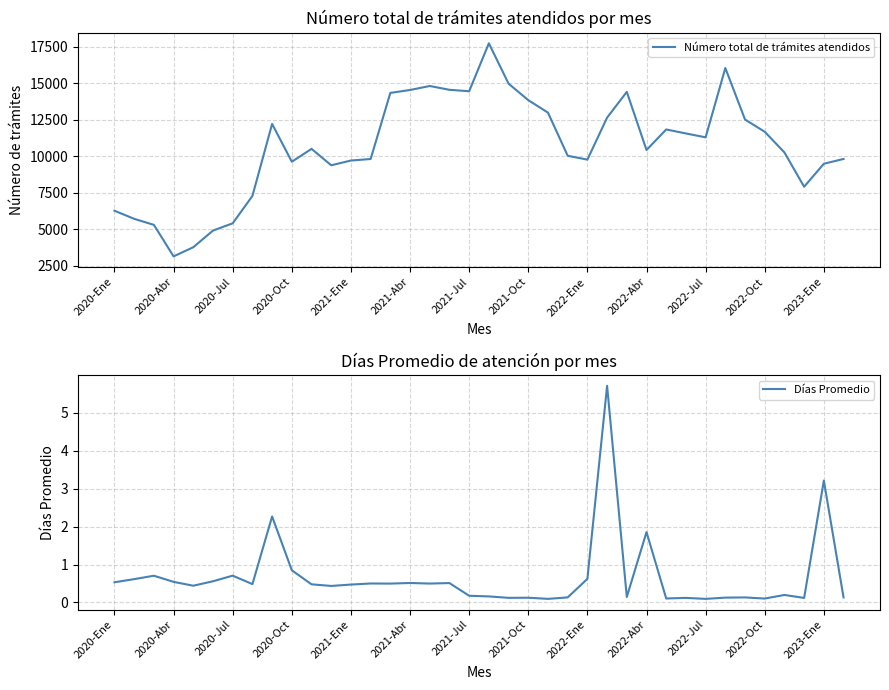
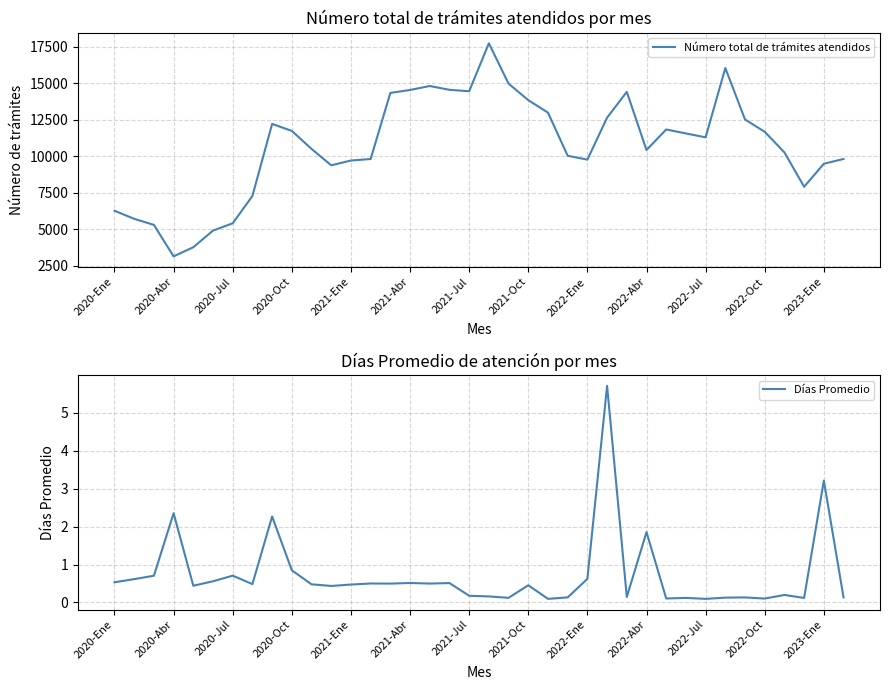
Número total de trámites atendidos por mes, 2020-Oct: 9600 -> 11700
Días Promedio de atención por mes, 2020-Abr: 0.5 -> 2.4
Días Promedio de atención por mes, 2021-Oct: 0.1 -> 0.5
